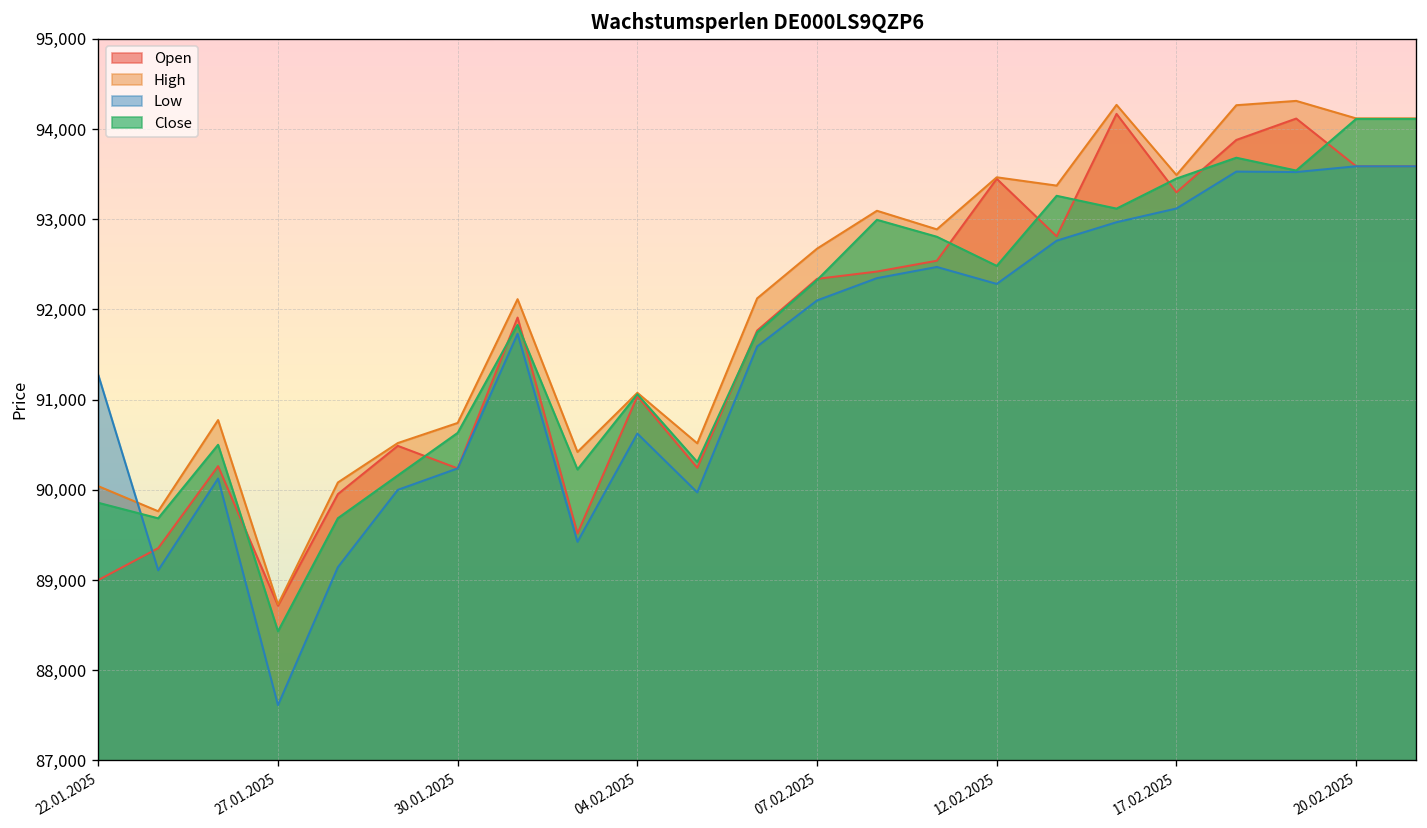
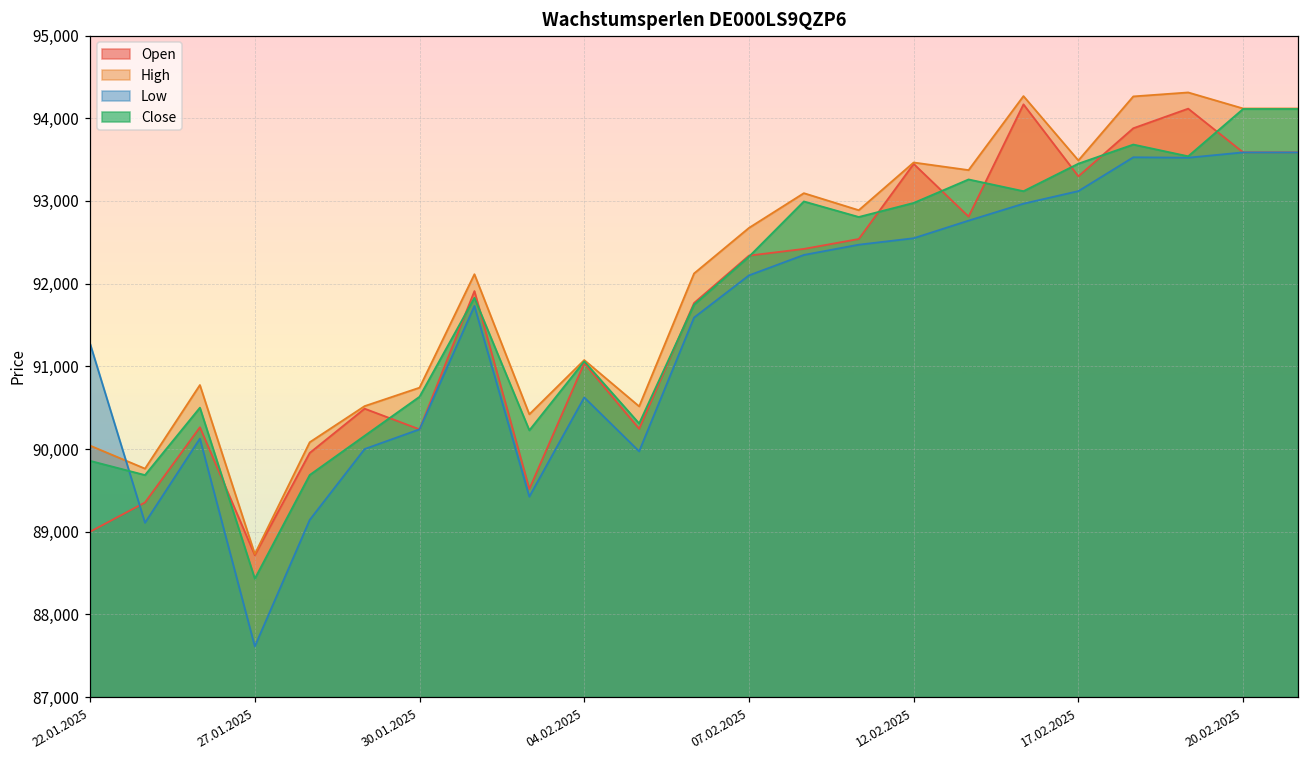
Low, 12.02.2025: 92,300 -> 92,500
Close, 12.02.2025: 92,500 -> 93,000
